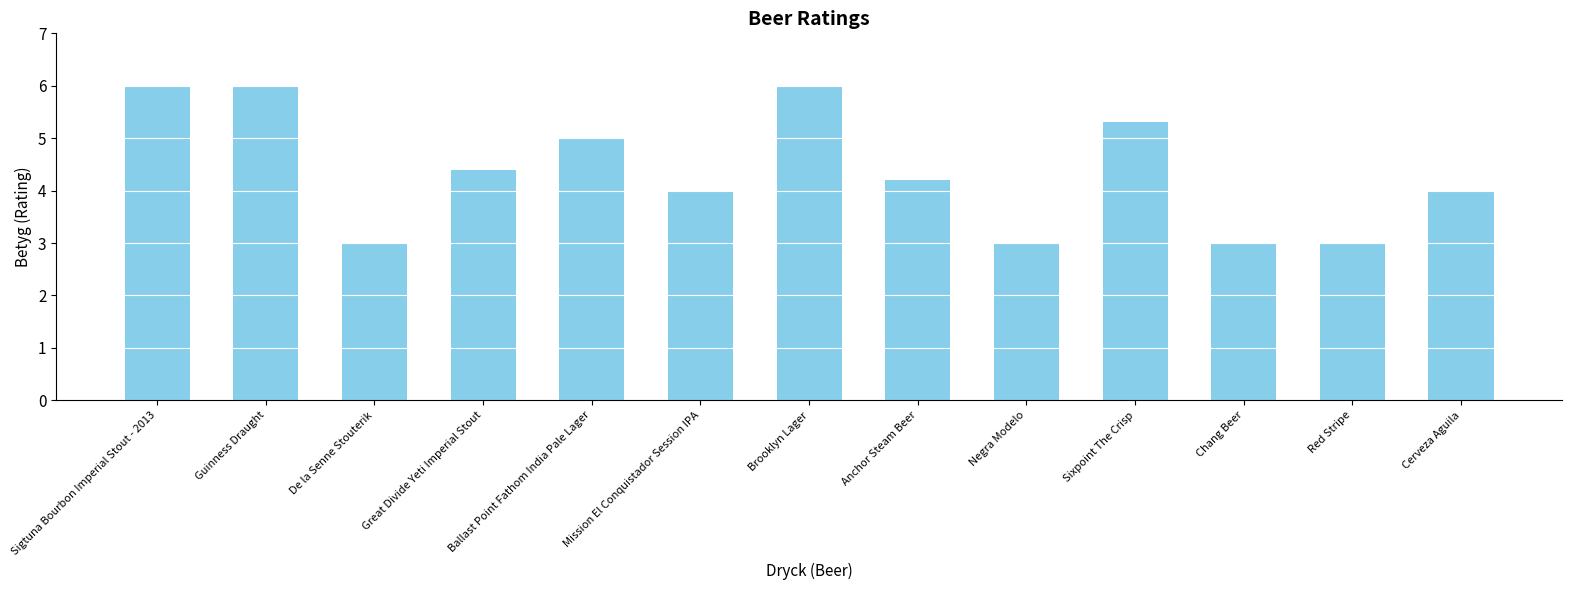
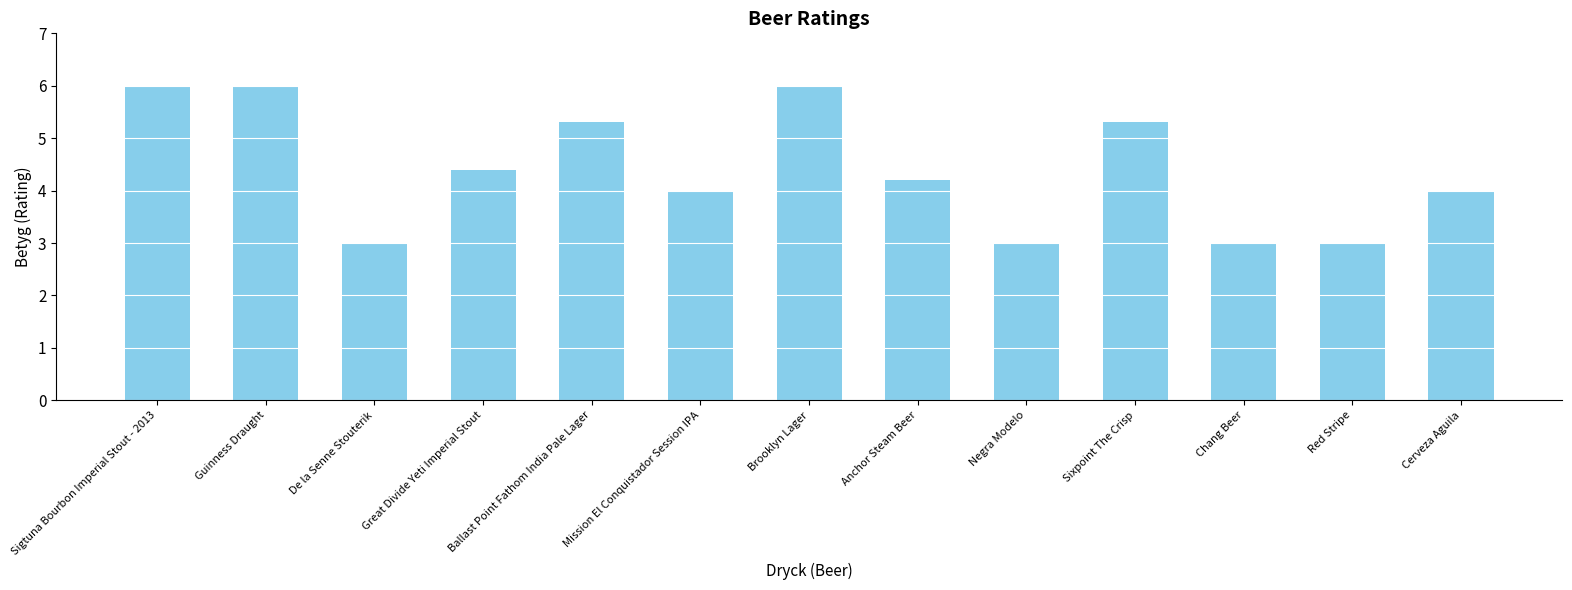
Ballast Point Fathom India Pale Lager: 5.0 -> 5.3
